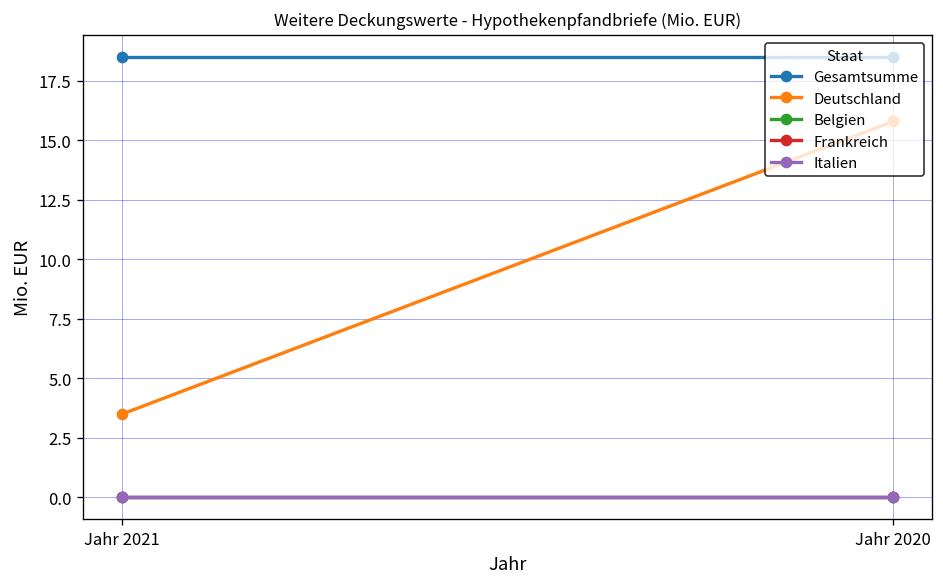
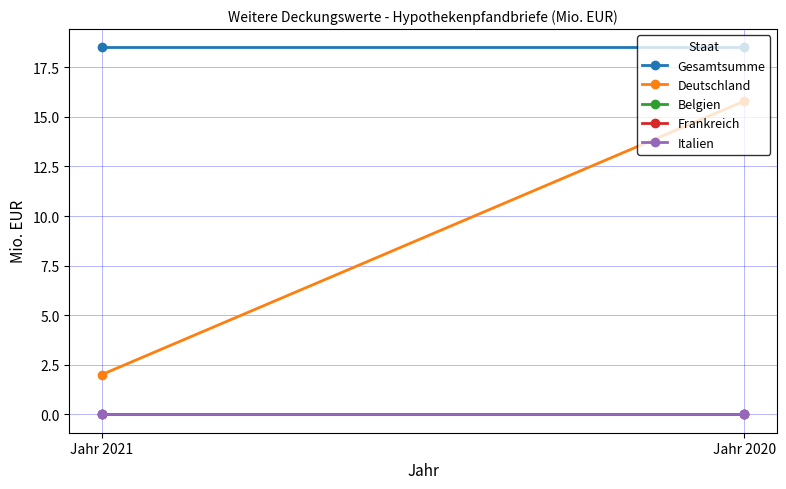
Deutschland, Jahr 2021: 3.5 -> 2.0
